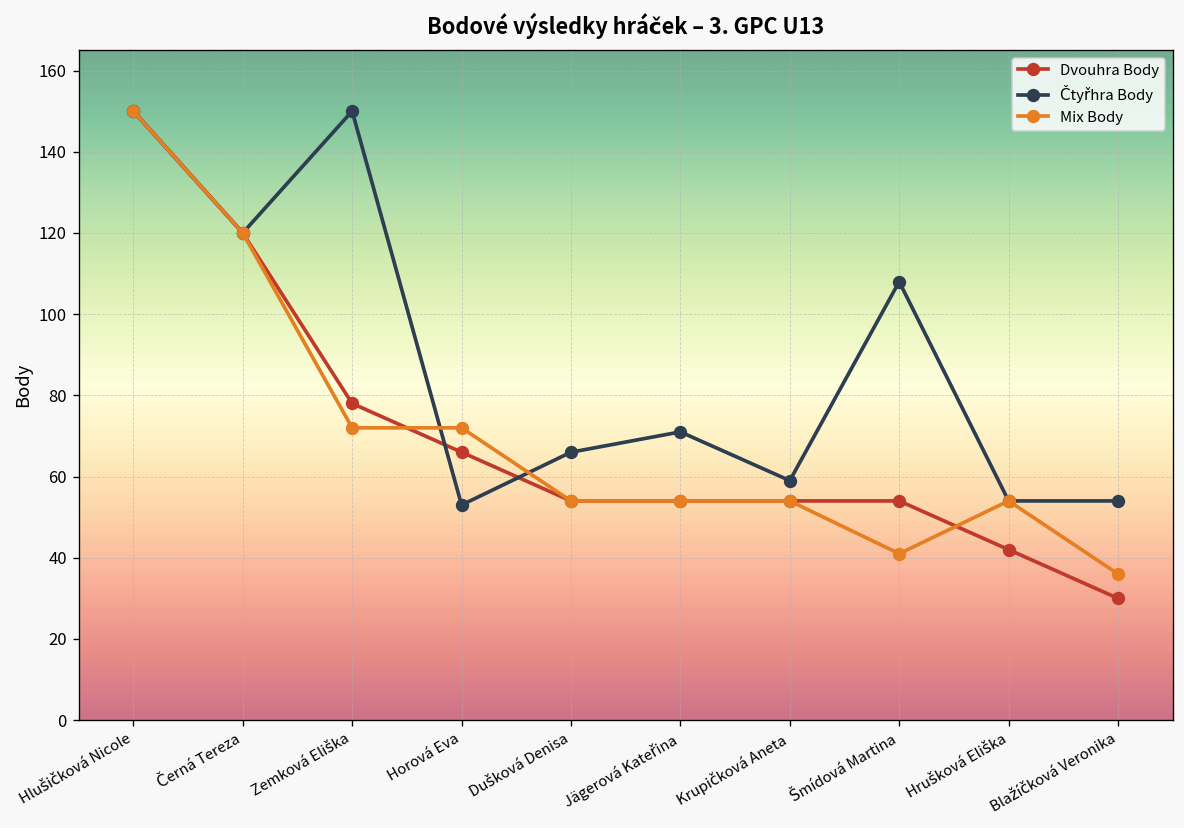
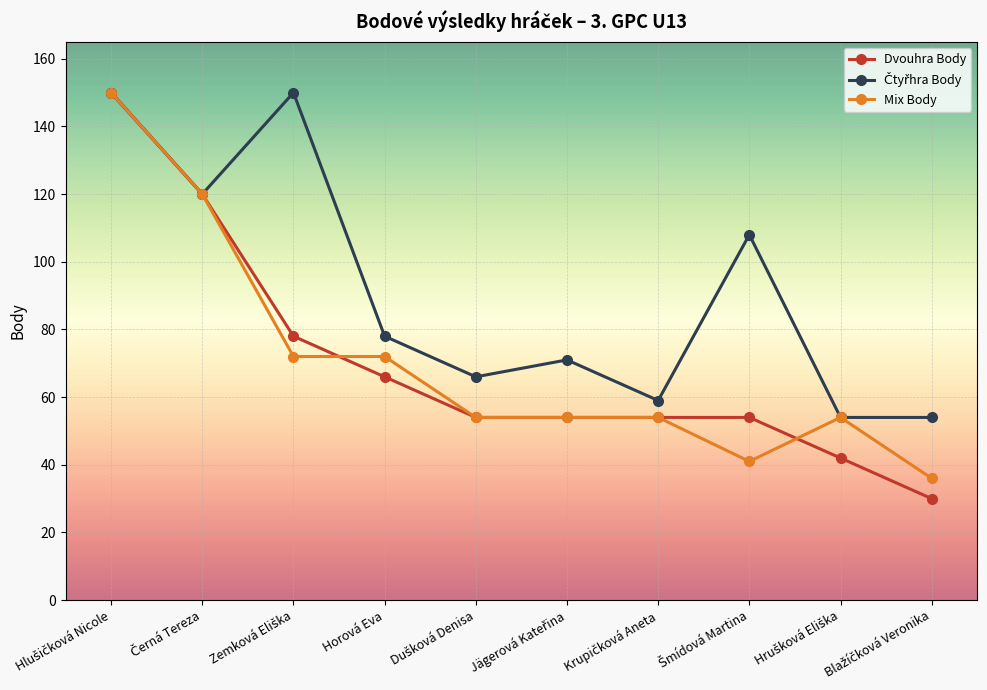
Čtyřhra Body, Horová Eva: 53 -> 78
